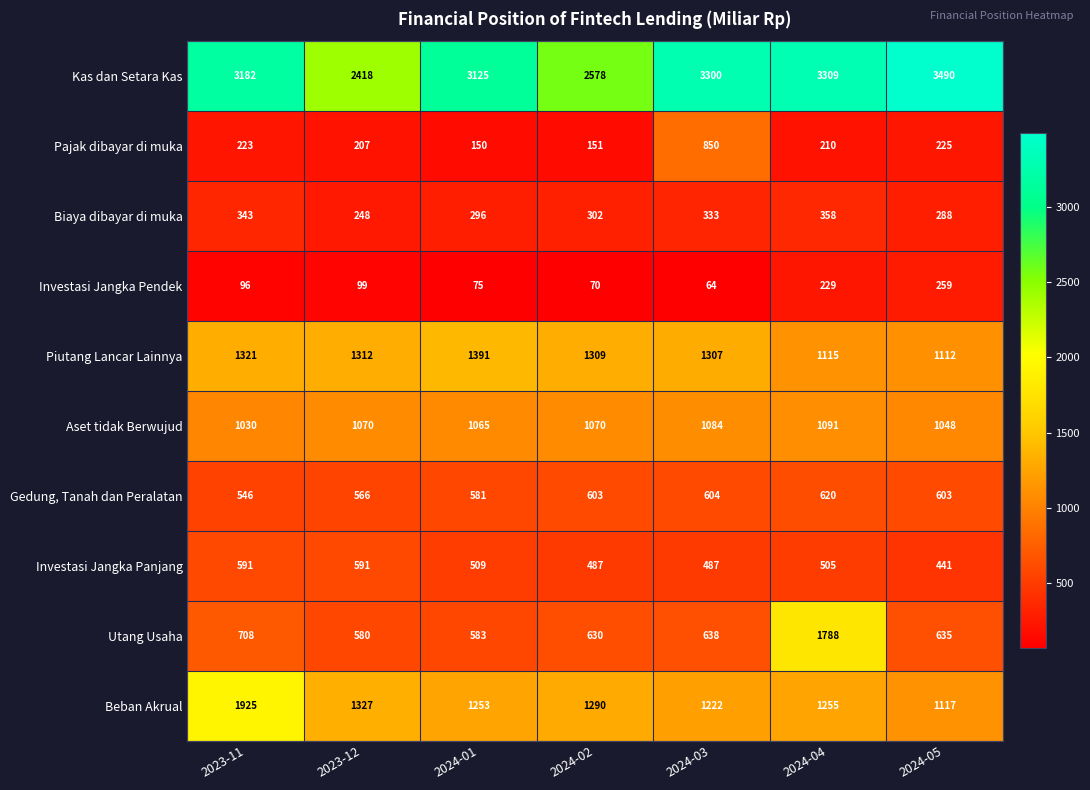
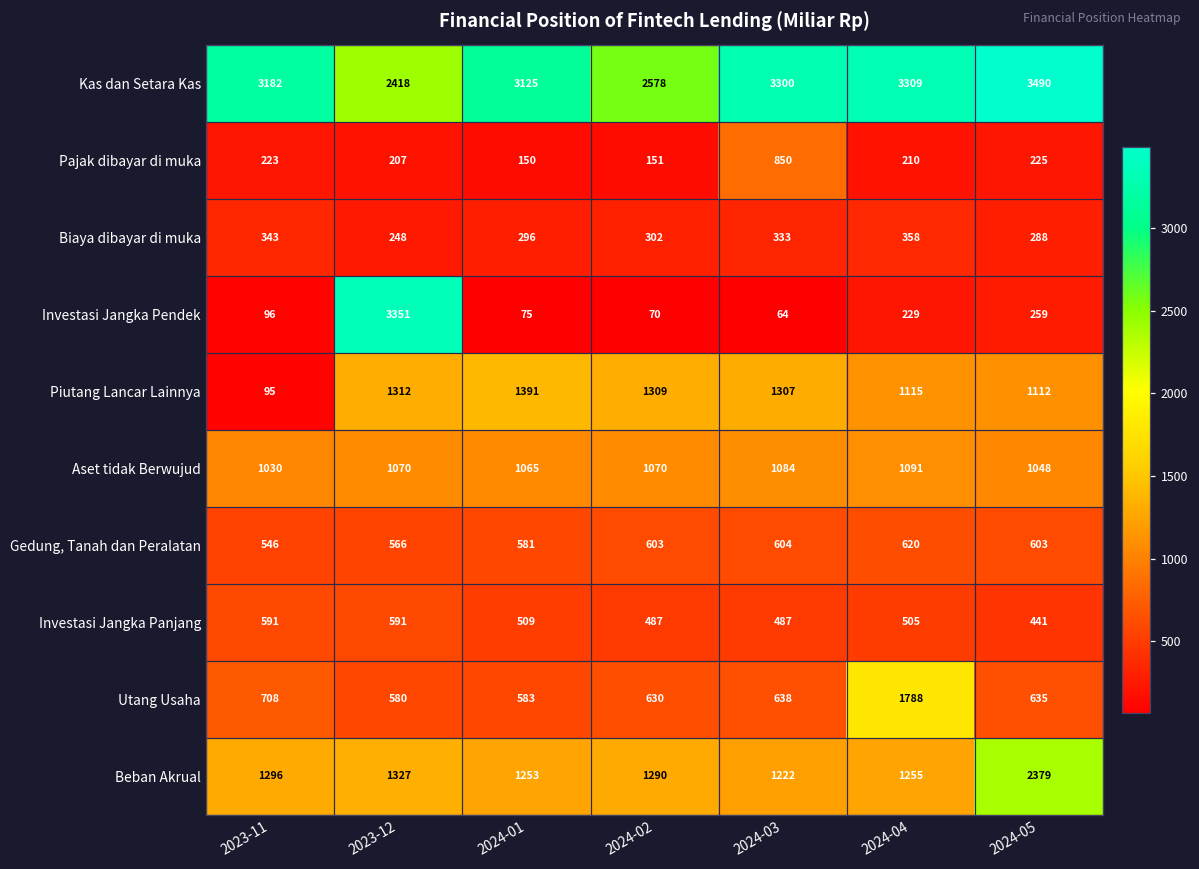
Investasi Jangka Pendek, 2023-12: 99 -> 3351
Piutang Lancar Lainnya, 2023-11: 1321 -> 95
Beban Akrual, 2023-11: 1925 -> 1296
Beban Akrual, 2024-05: 1117 -> 2379
